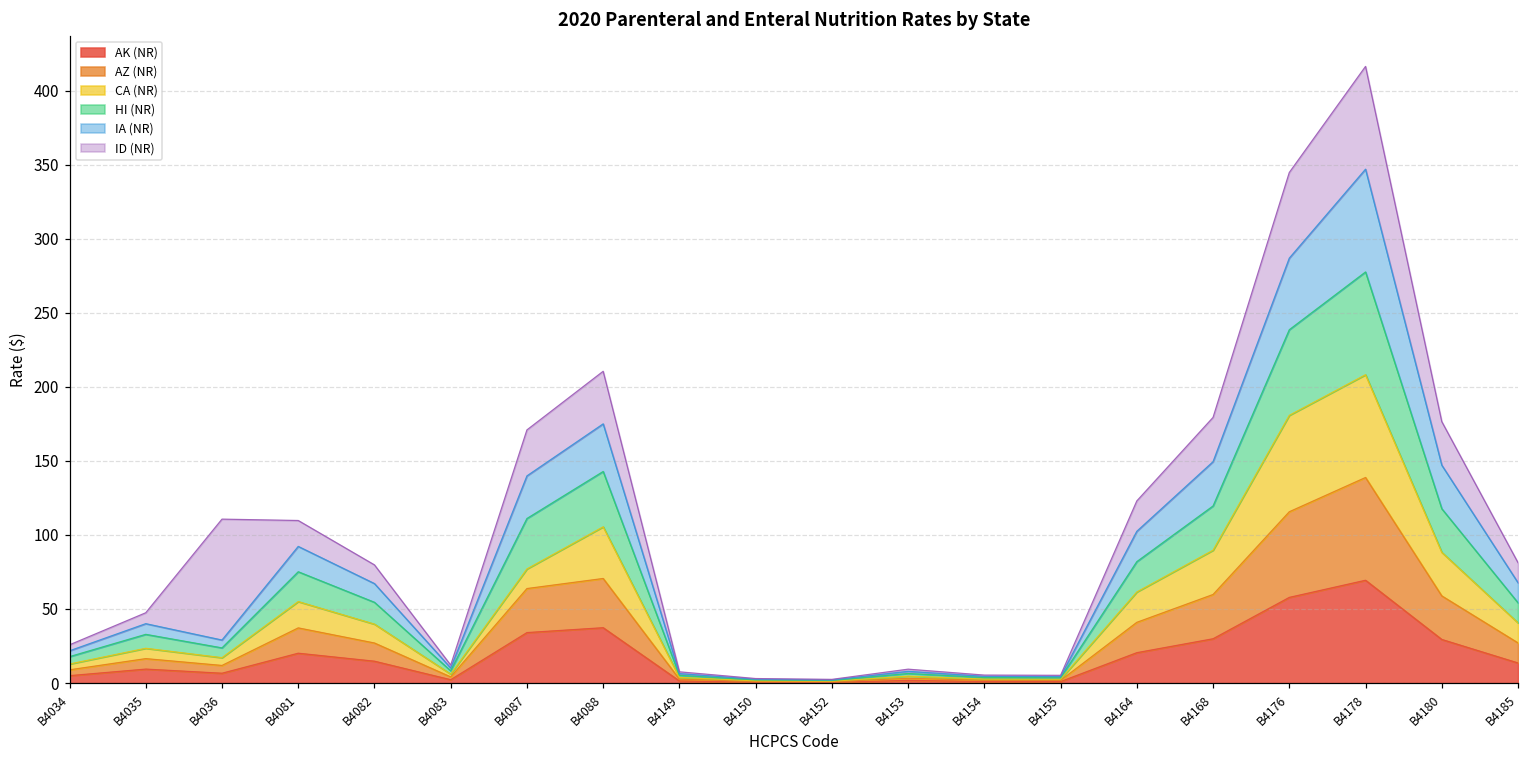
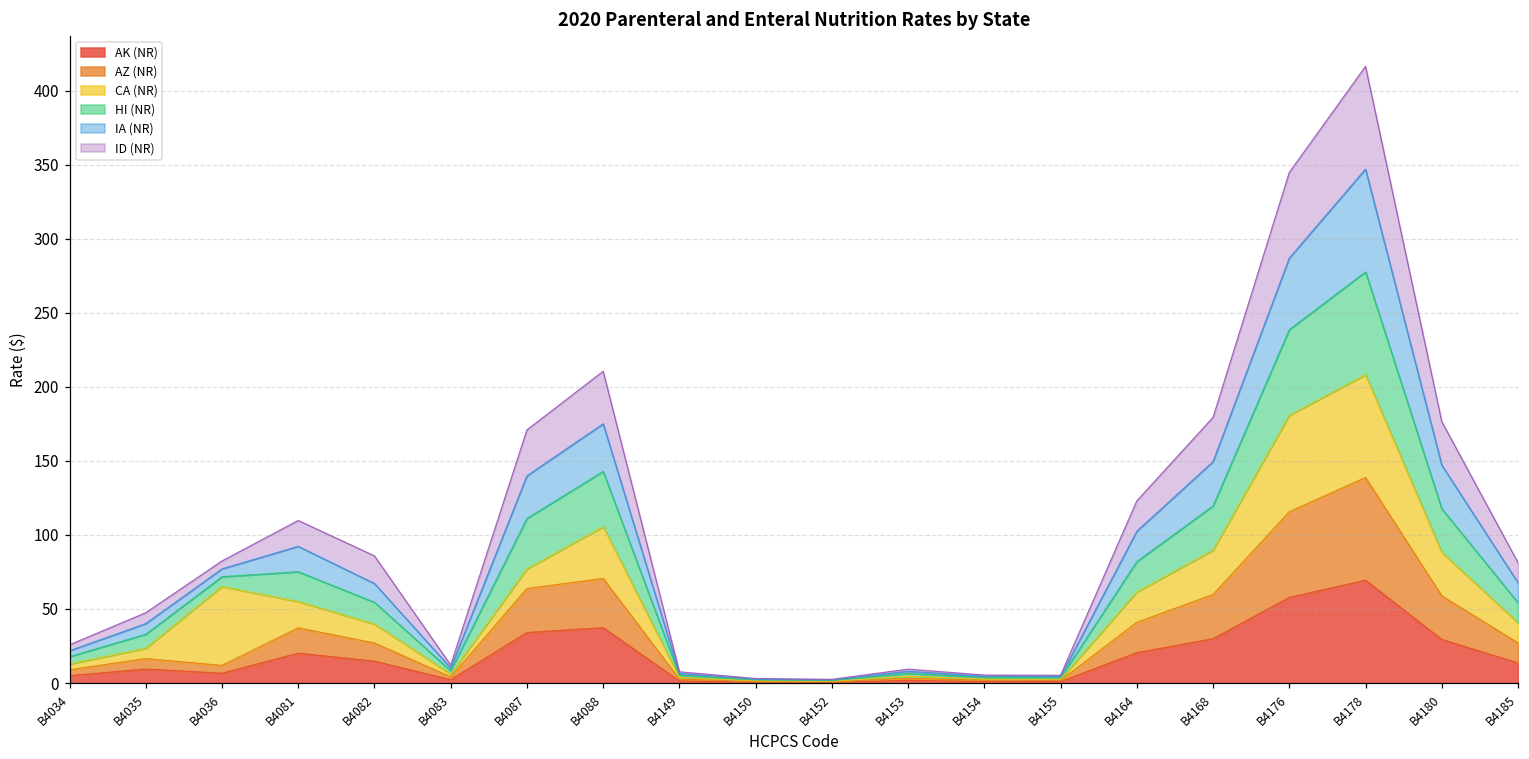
CA (NR), B4036: 5 -> 53
ID (NR), B4036: 82 -> 5
ID (NR), B4082: 13 -> 19
